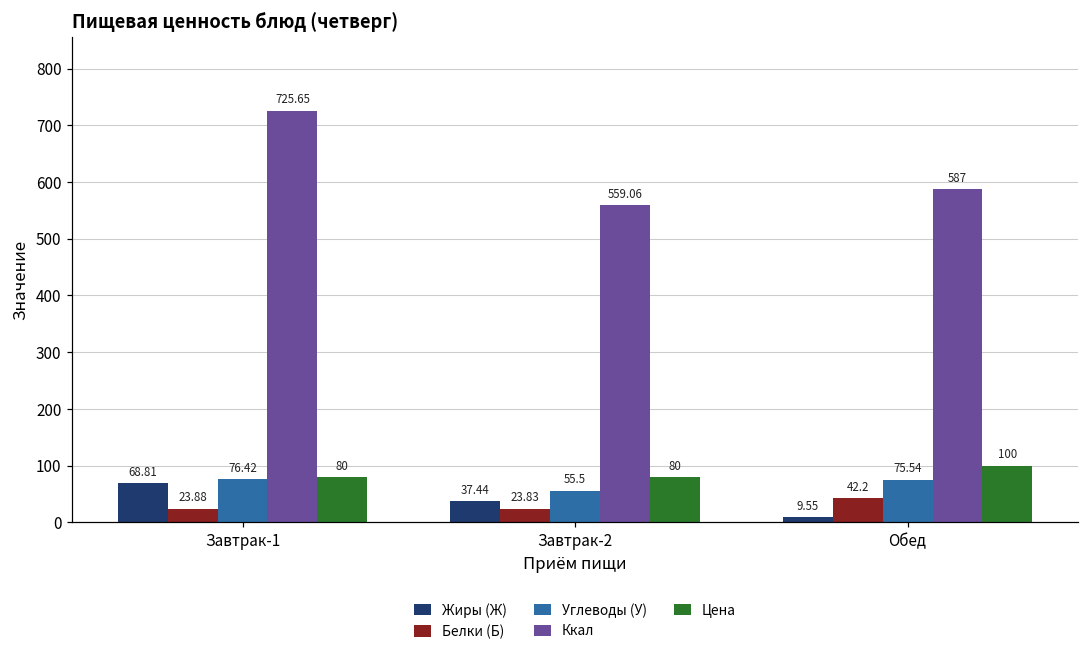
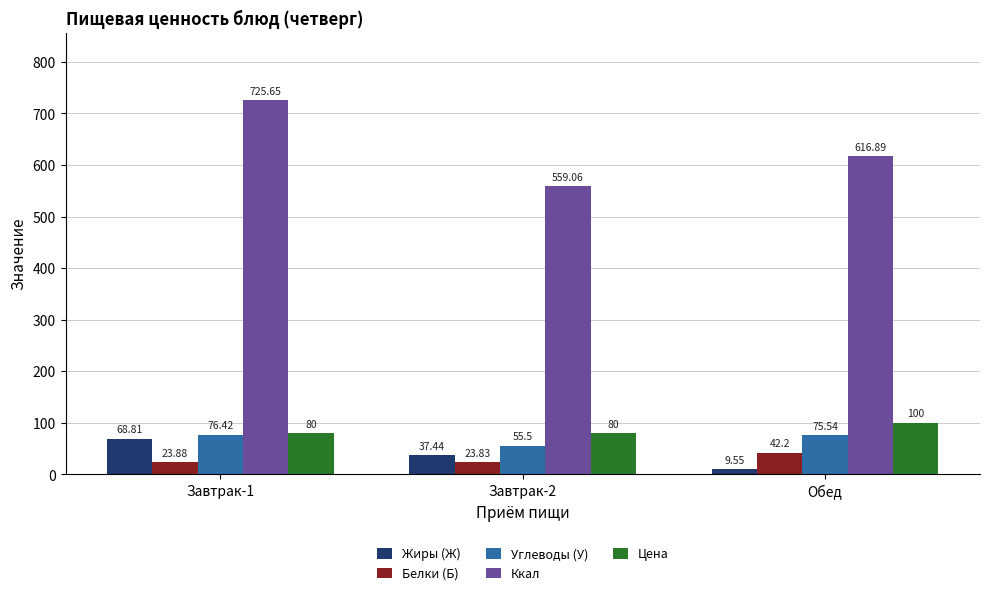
Ккал, Обед: 587 -> 616.89
